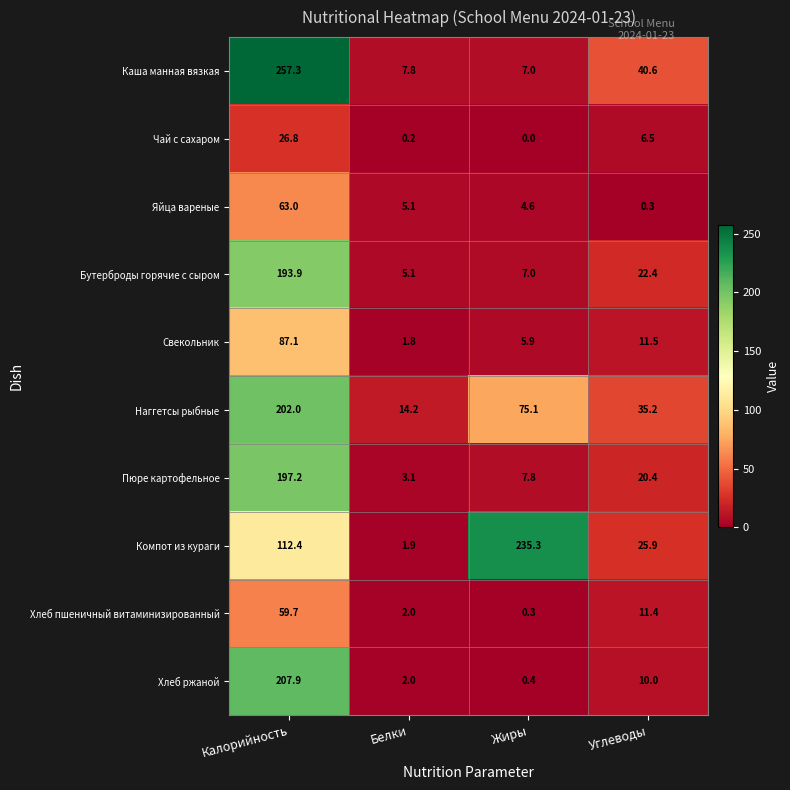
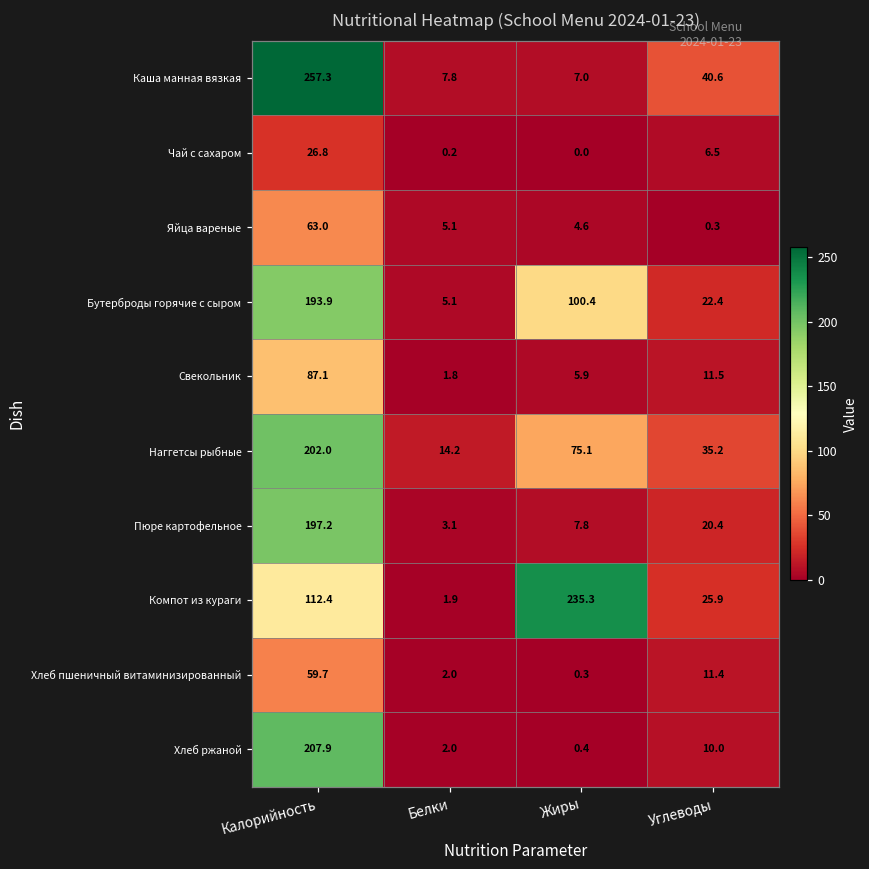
Бутерброды горячие с сыром, Жиры: 7.0 -> 100.4
